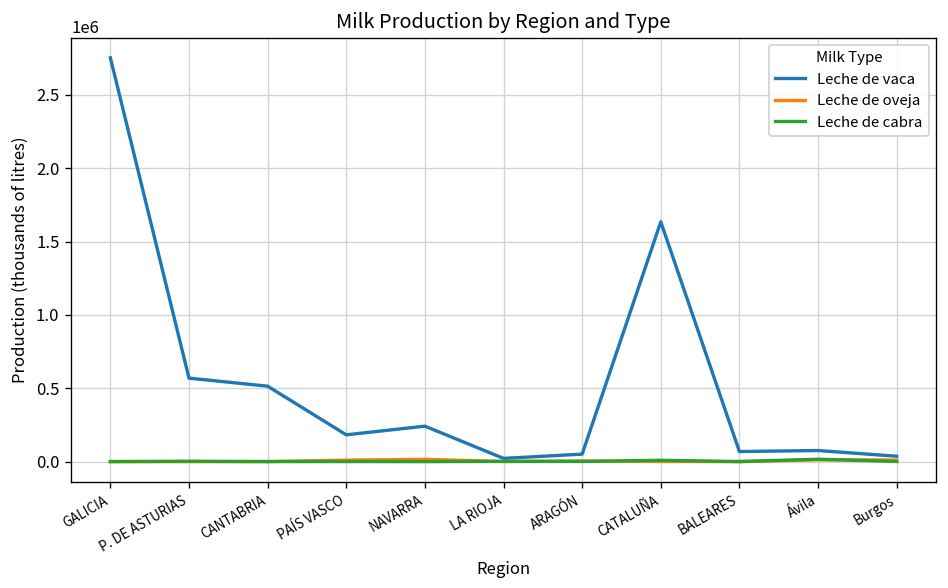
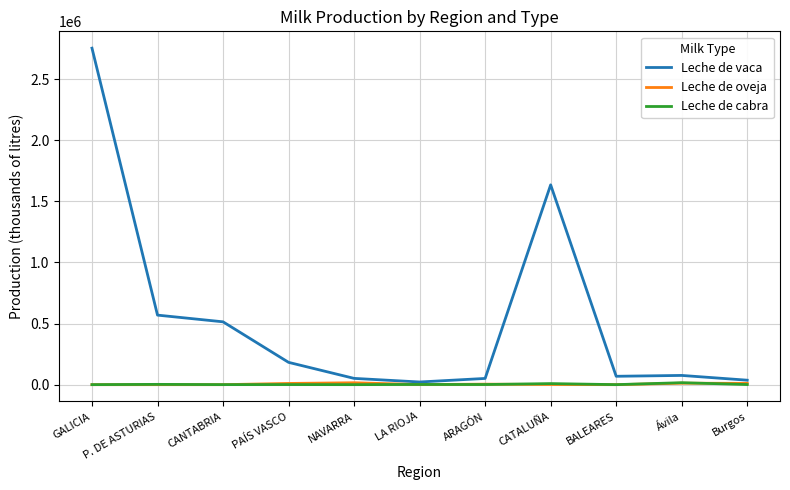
Leche de vaca, NAVARRA: 240000 -> 50000
